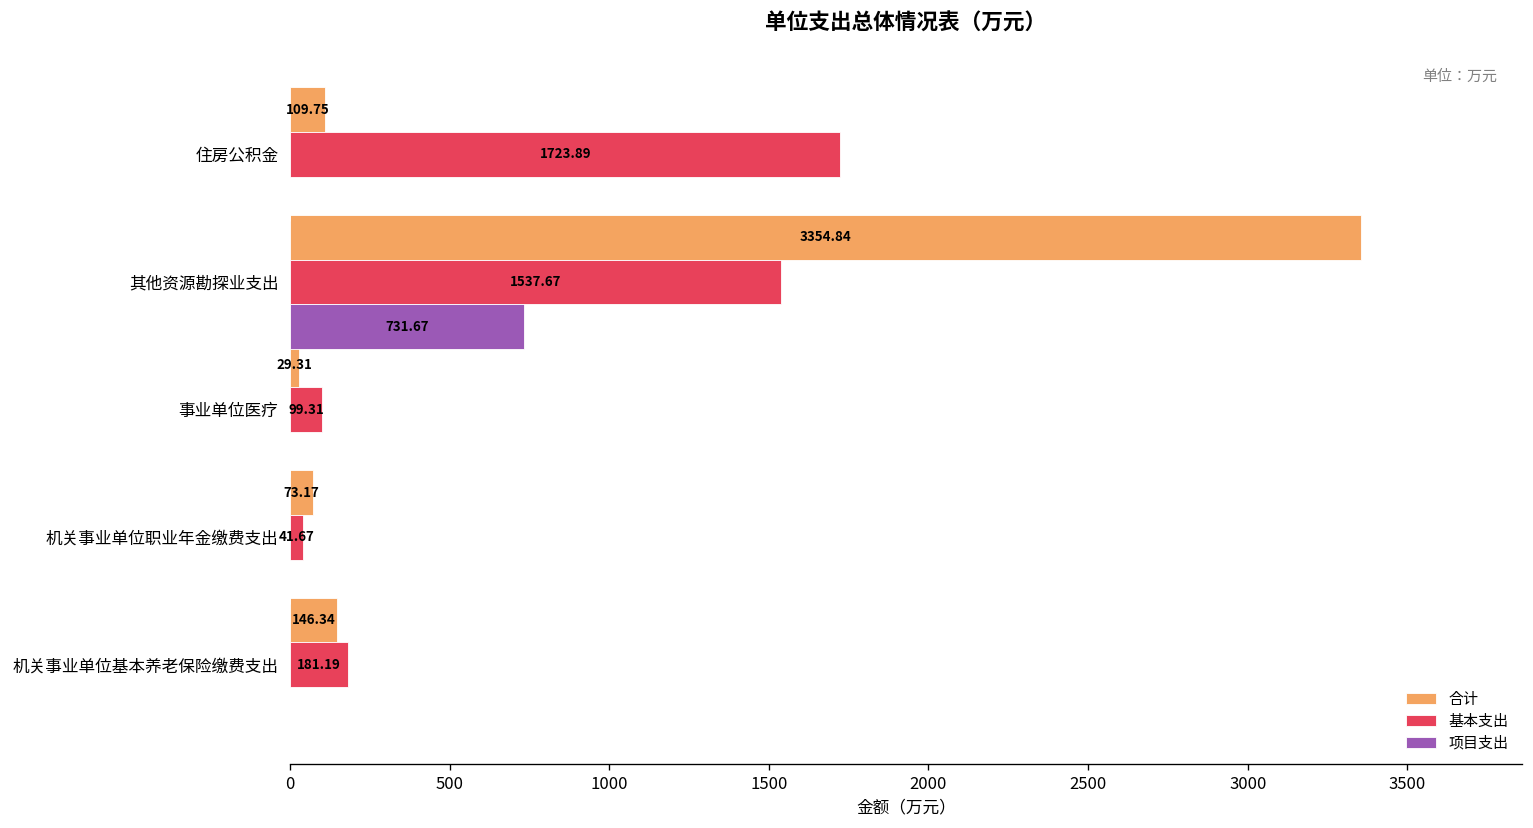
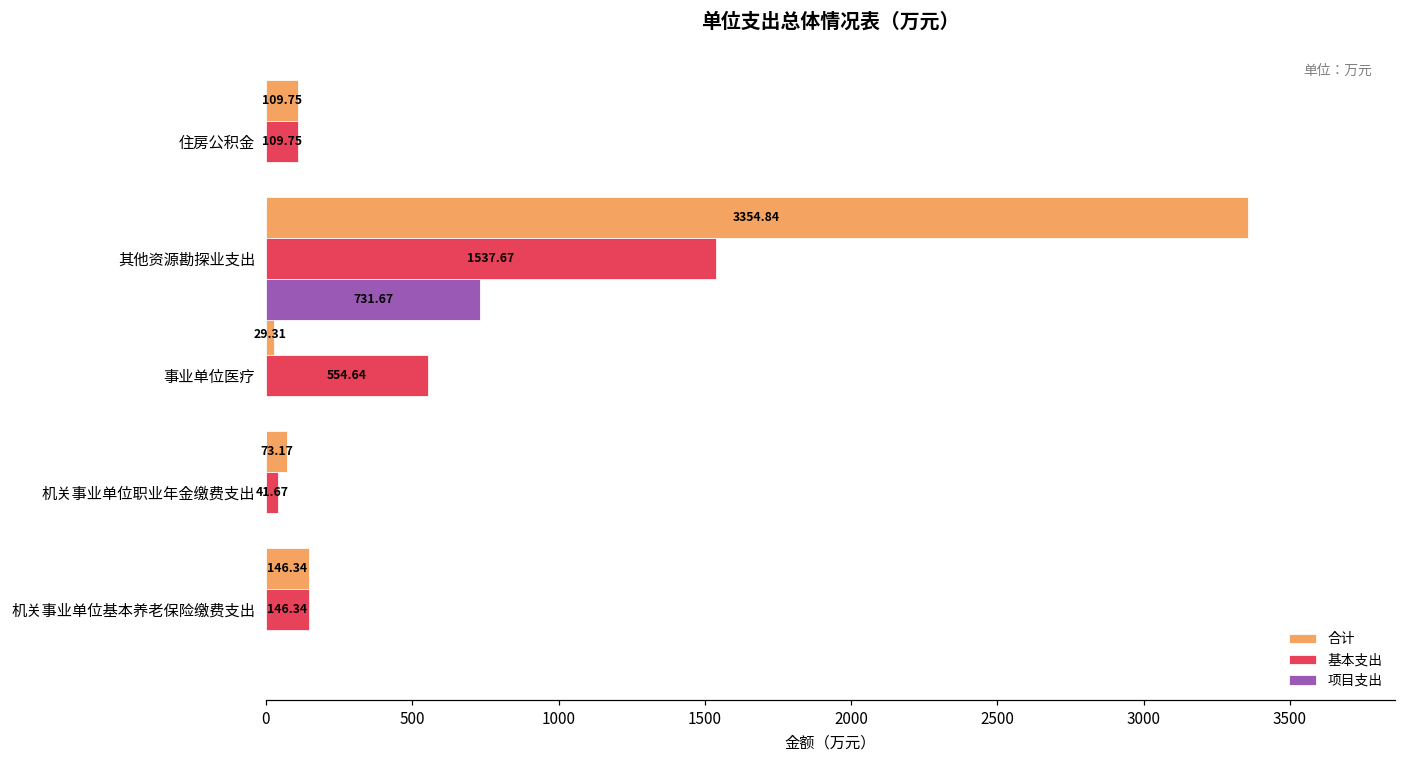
基本支出, 住房公积金: 1723.89 -> 109.75
基本支出, 事业单位医疗: 99.31 -> 554.64
基本支出, 机关事业单位基本养老保险缴费支出: 181.19 -> 146.34
